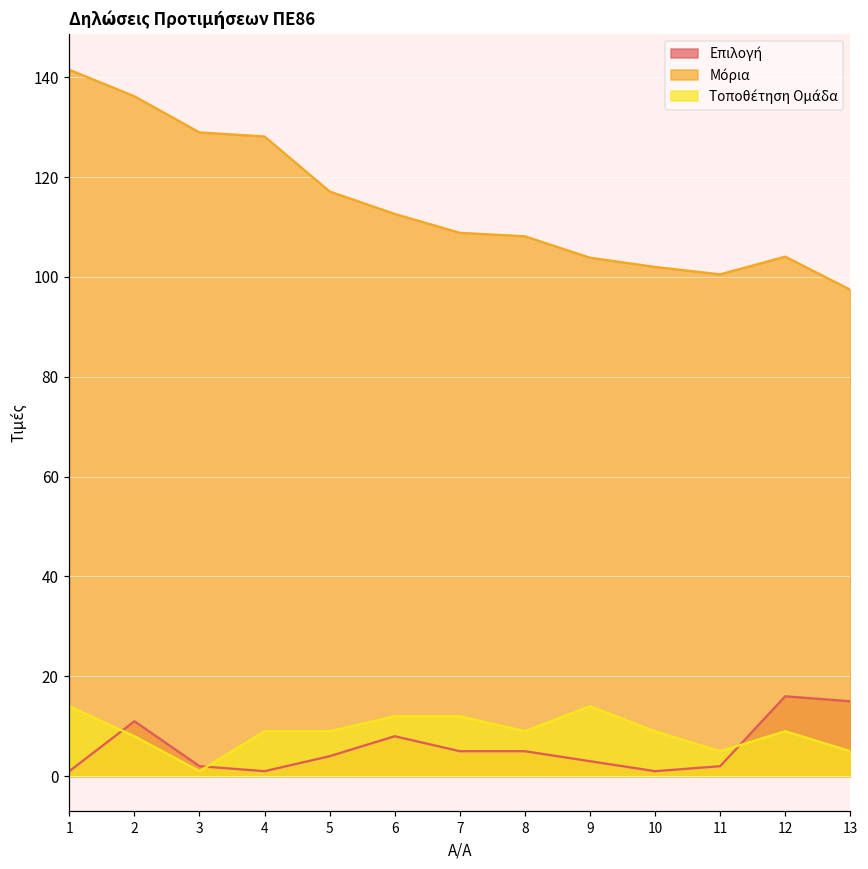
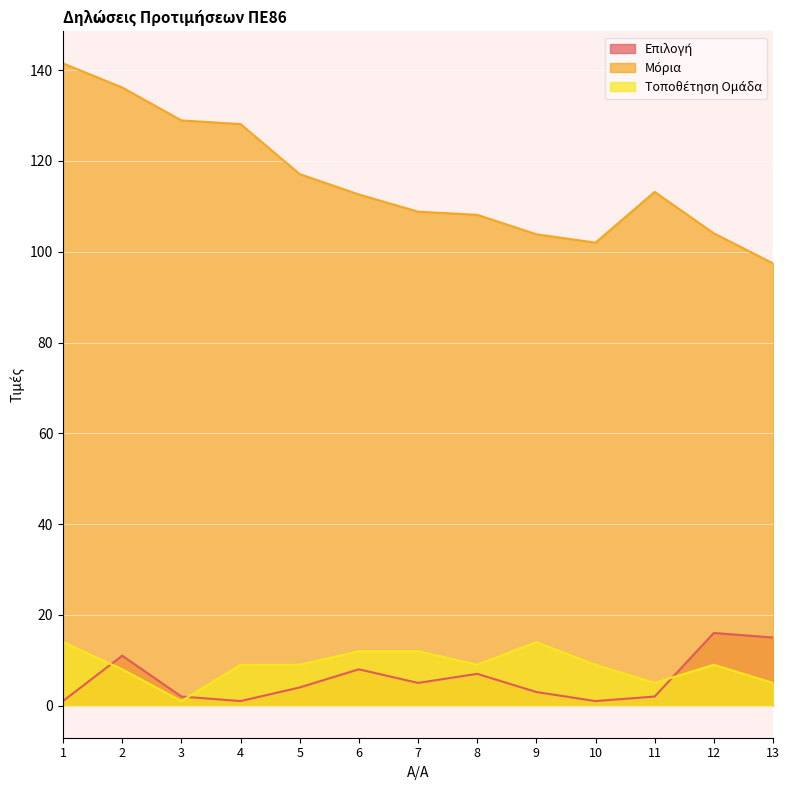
Επιλογή, 8: 5 -> 7
Μόρια, 11: 101 -> 113
